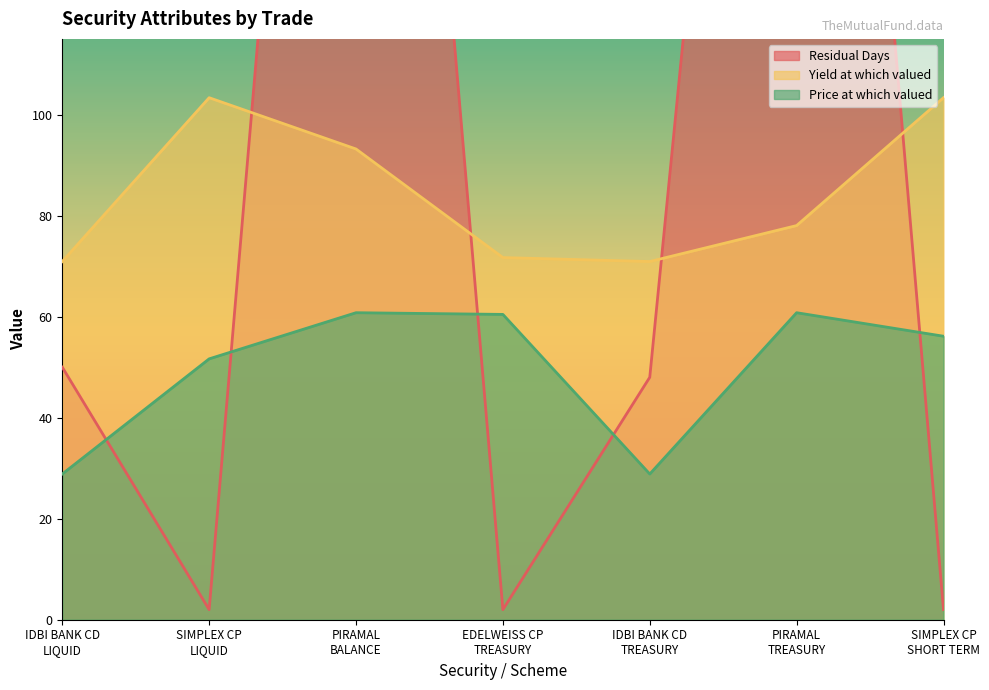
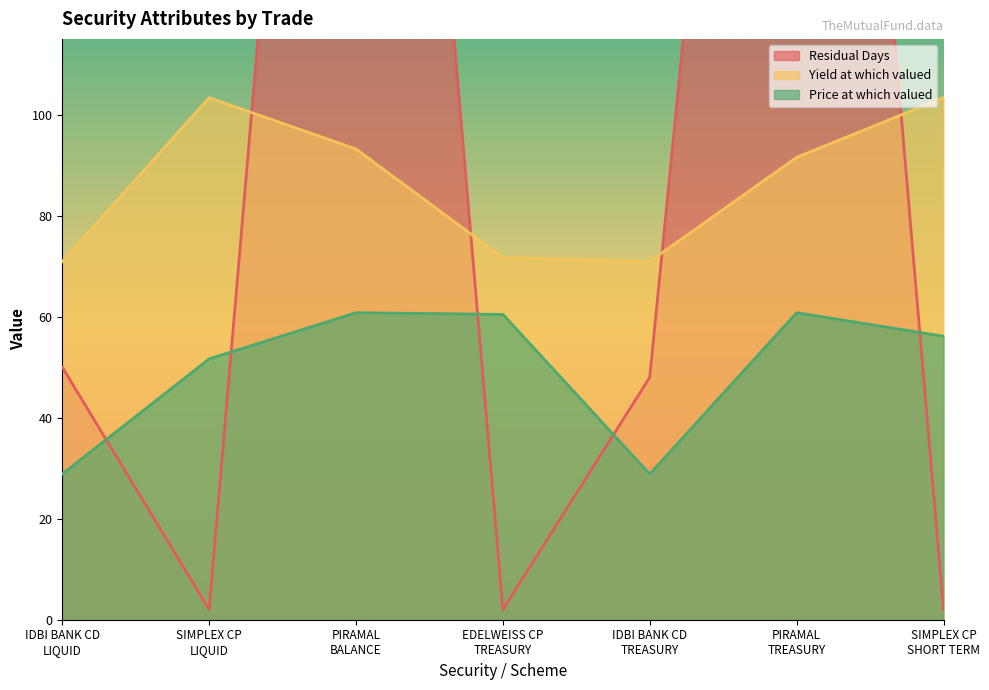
Yield at which valued, PIRAMAL TREASURY: 78 -> 92
